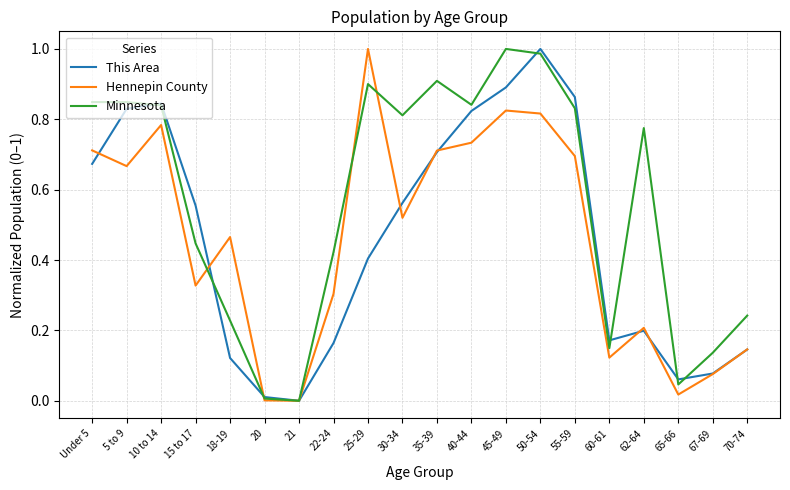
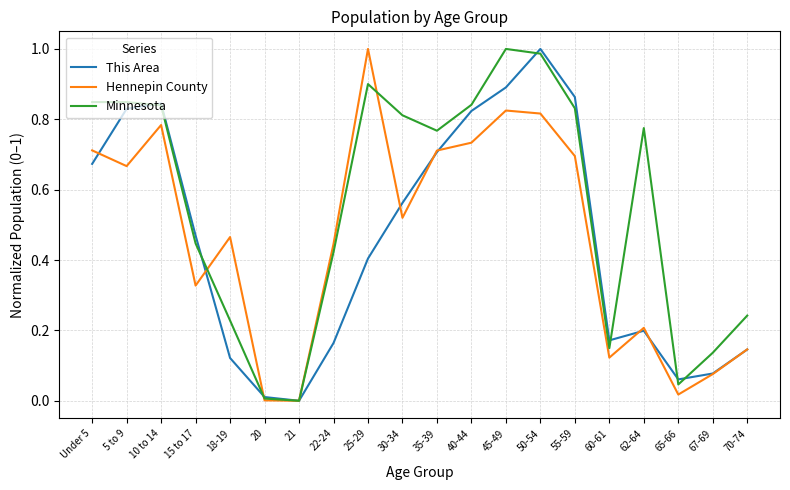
This Area, 15 to 17: 0.55 -> 0.47
Hennepin County, 22-24: 0.30 -> 0.45
Minnesota, 35-39: 0.91 -> 0.77
